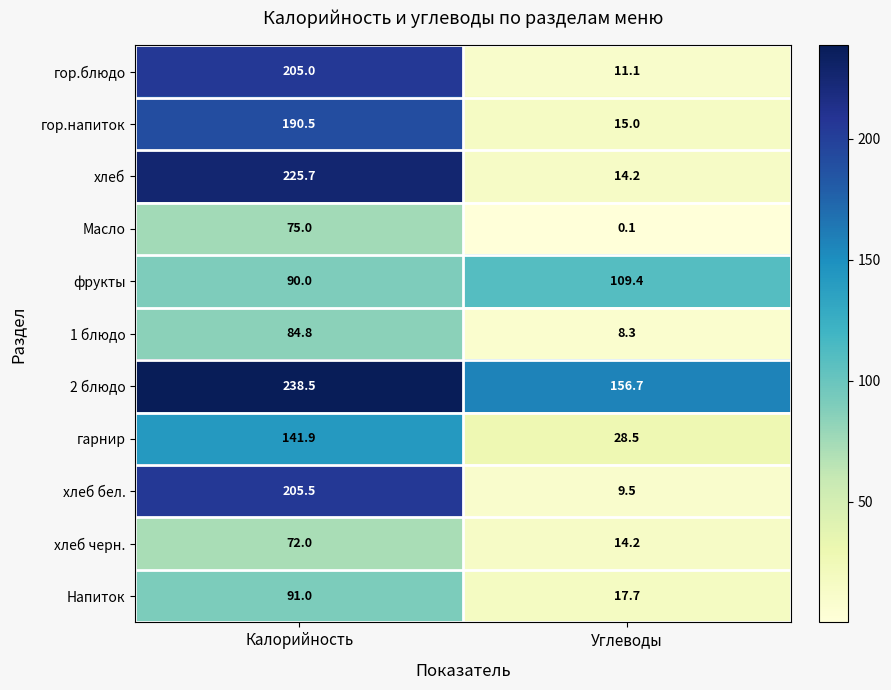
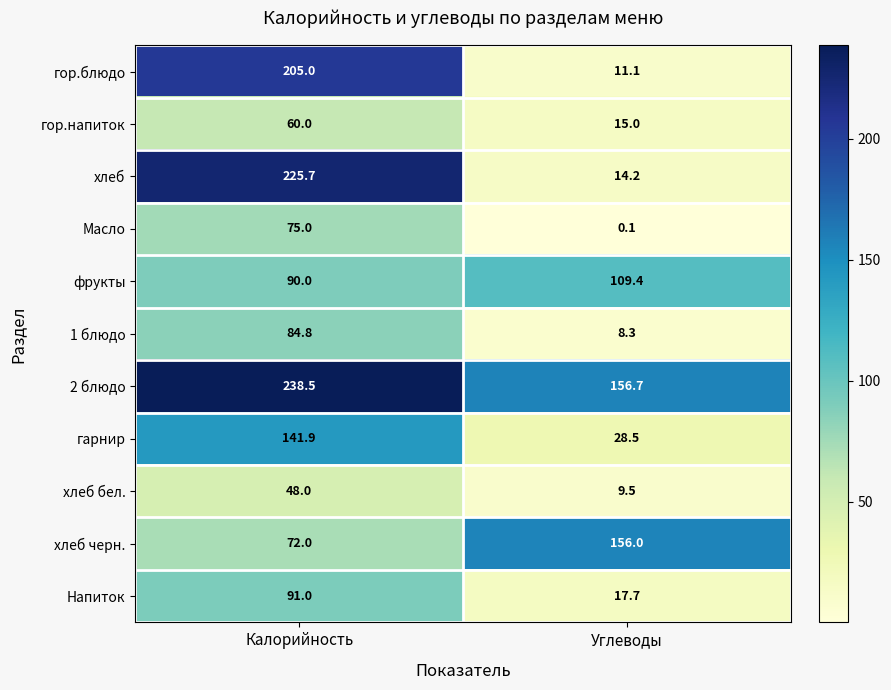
гор.напиток, Калорийность: 190.5 -> 60.0
хлеб бел., Калорийность: 205.5 -> 48.0
хлеб черн., Углеводы: 14.2 -> 156.0
